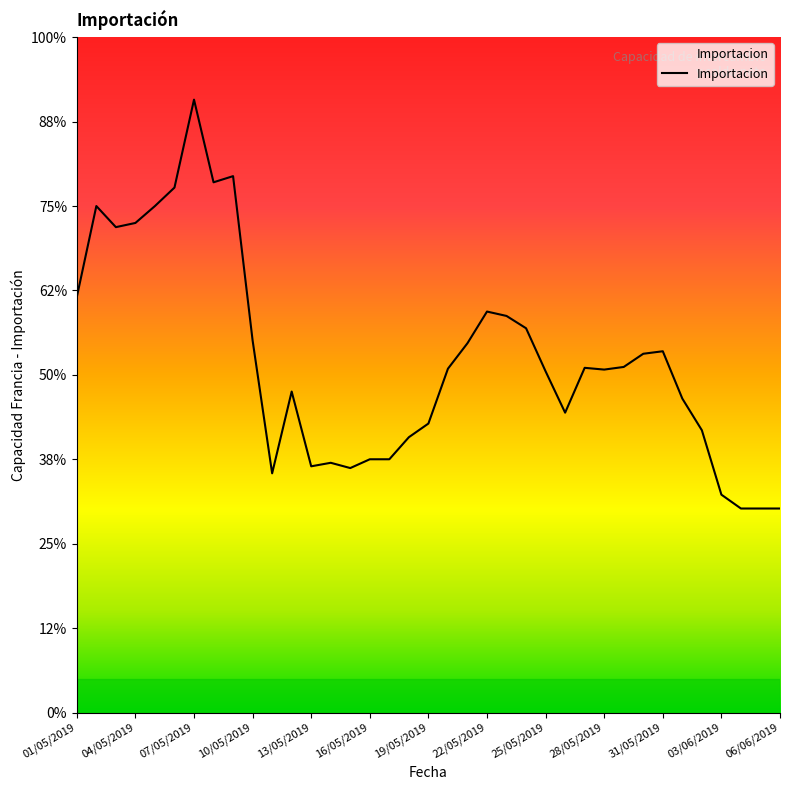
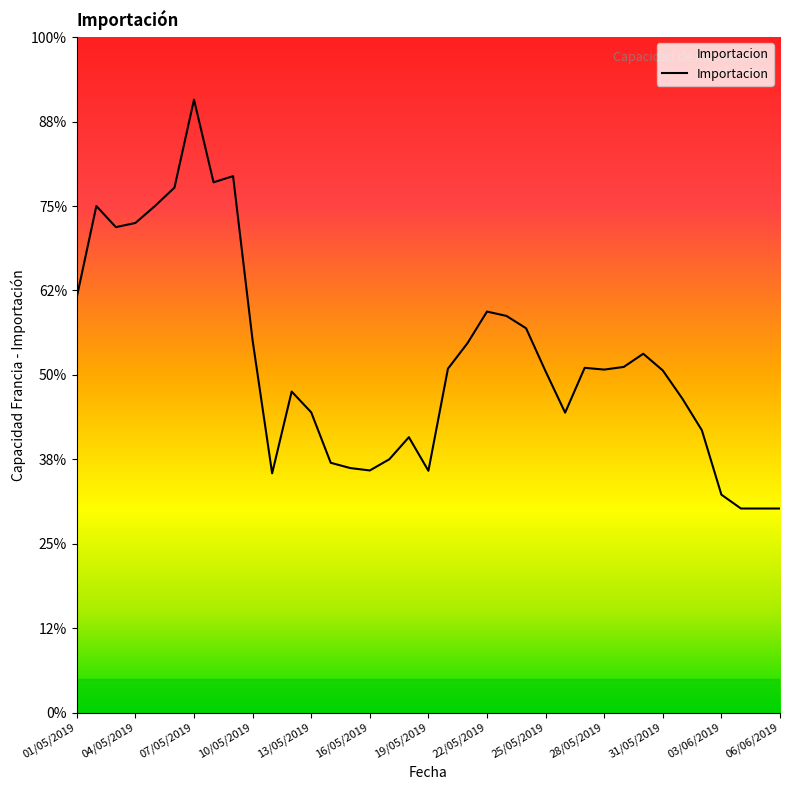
13/05/2019: 36% -> 44%
16/05/2019: 38% -> 36%
19/05/2019: 43% -> 36%
31/05/2019: 53% -> 51%
